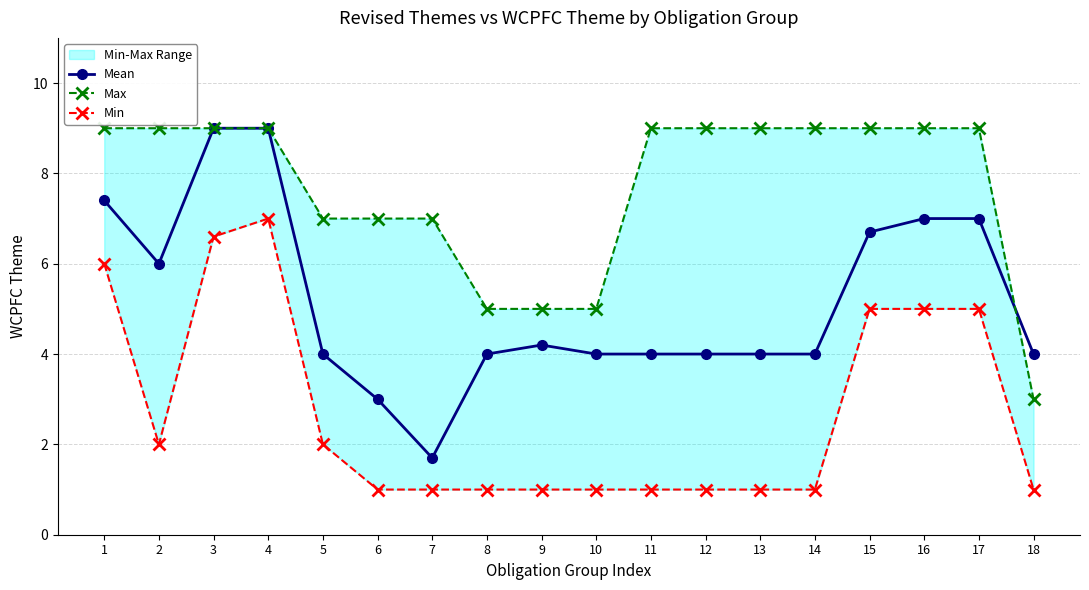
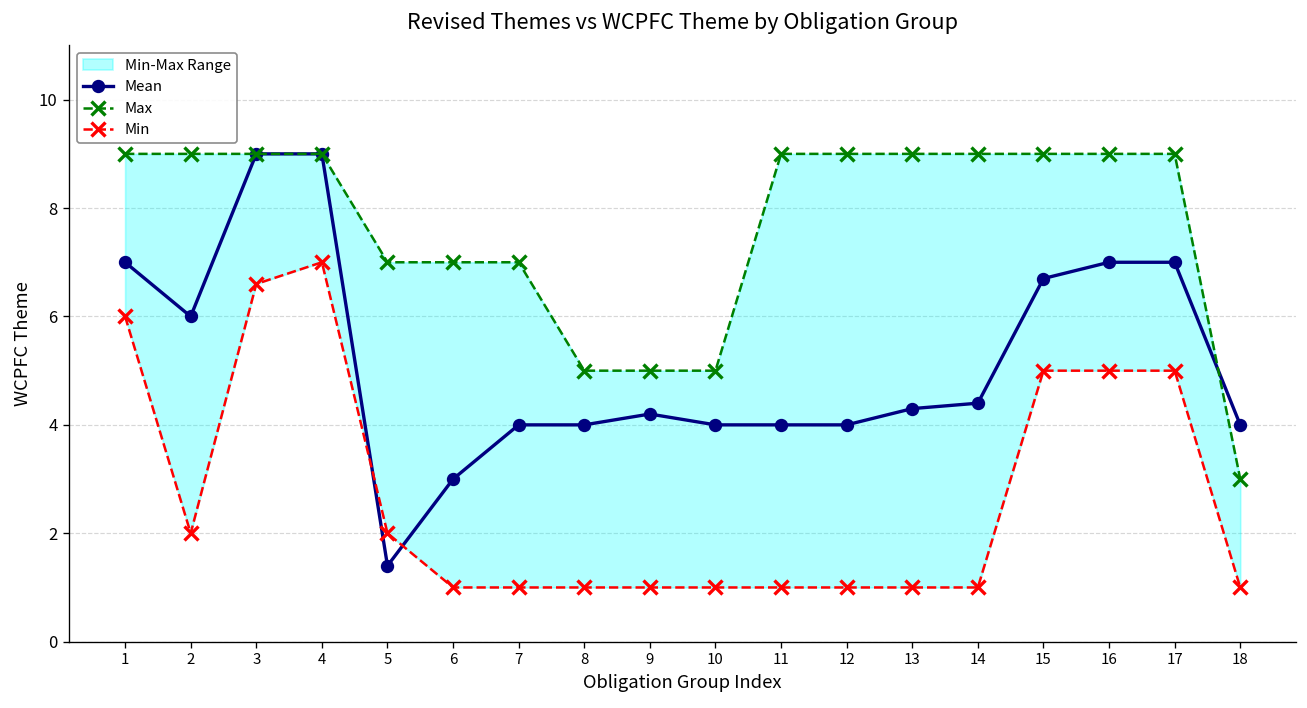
Mean, 1: 7.4 -> 7.0
Mean, 5: 4.0 -> 1.4
Mean, 7: 1.7 -> 4.0
Mean, 13: 4.0 -> 4.3
Mean, 14: 4.0 -> 4.4
